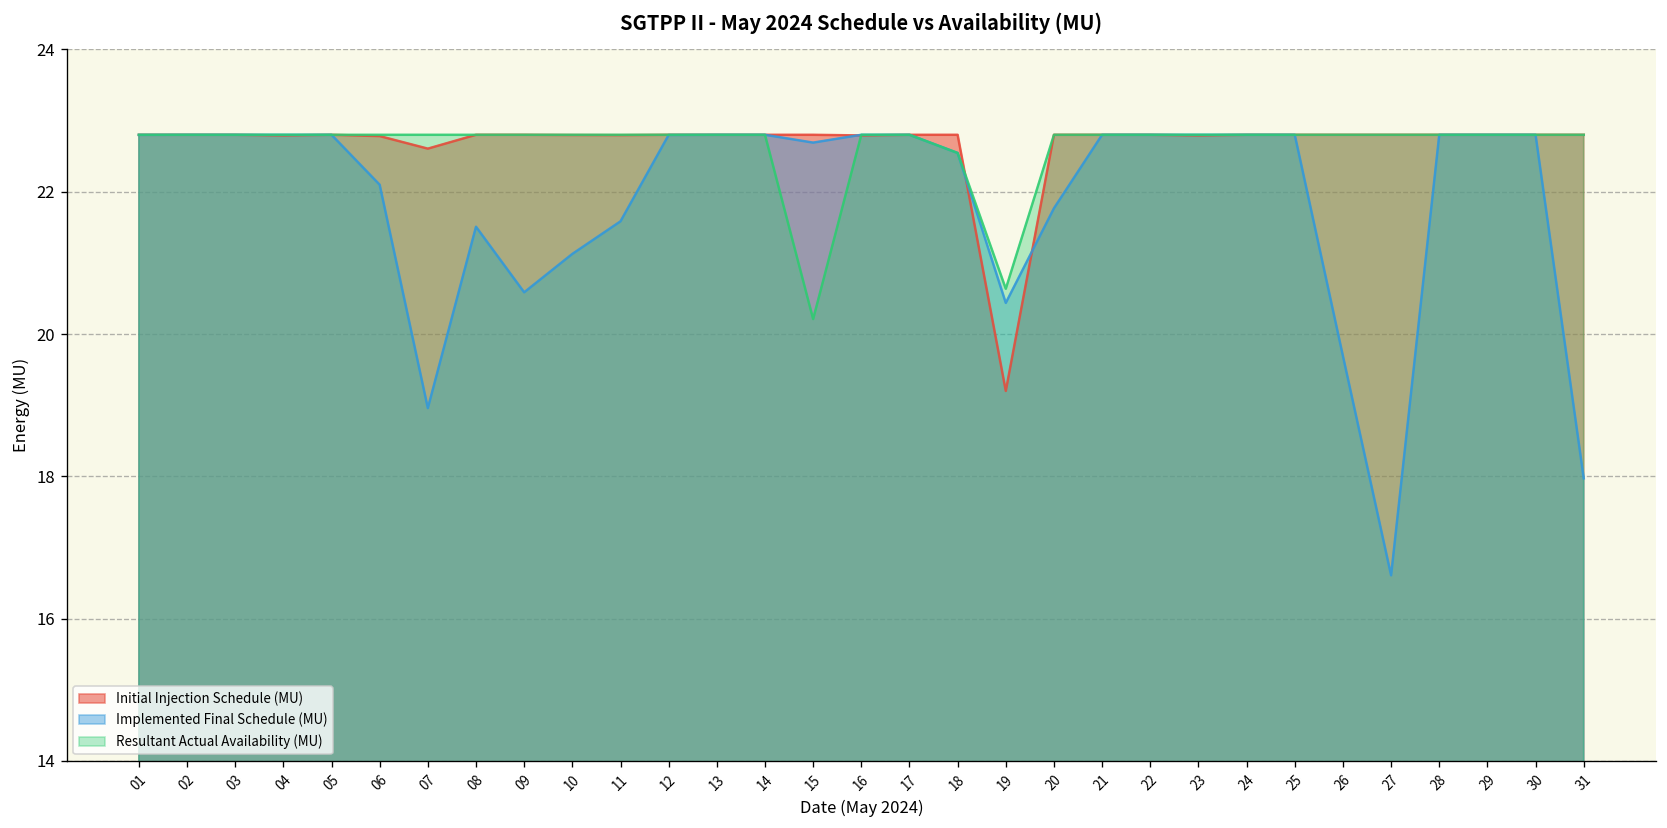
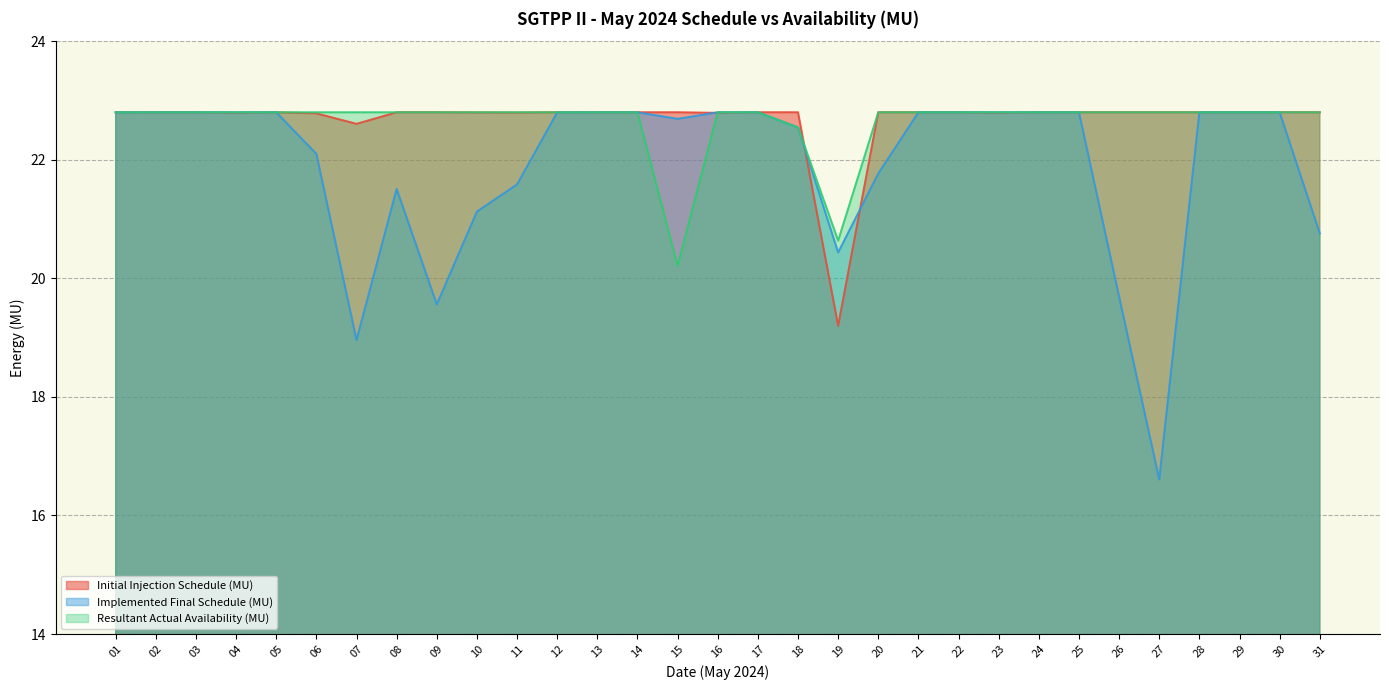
Implemented Final Schedule (MU), 09: 20.6 -> 19.6
Implemented Final Schedule (MU), 31: 18.0 -> 20.8
